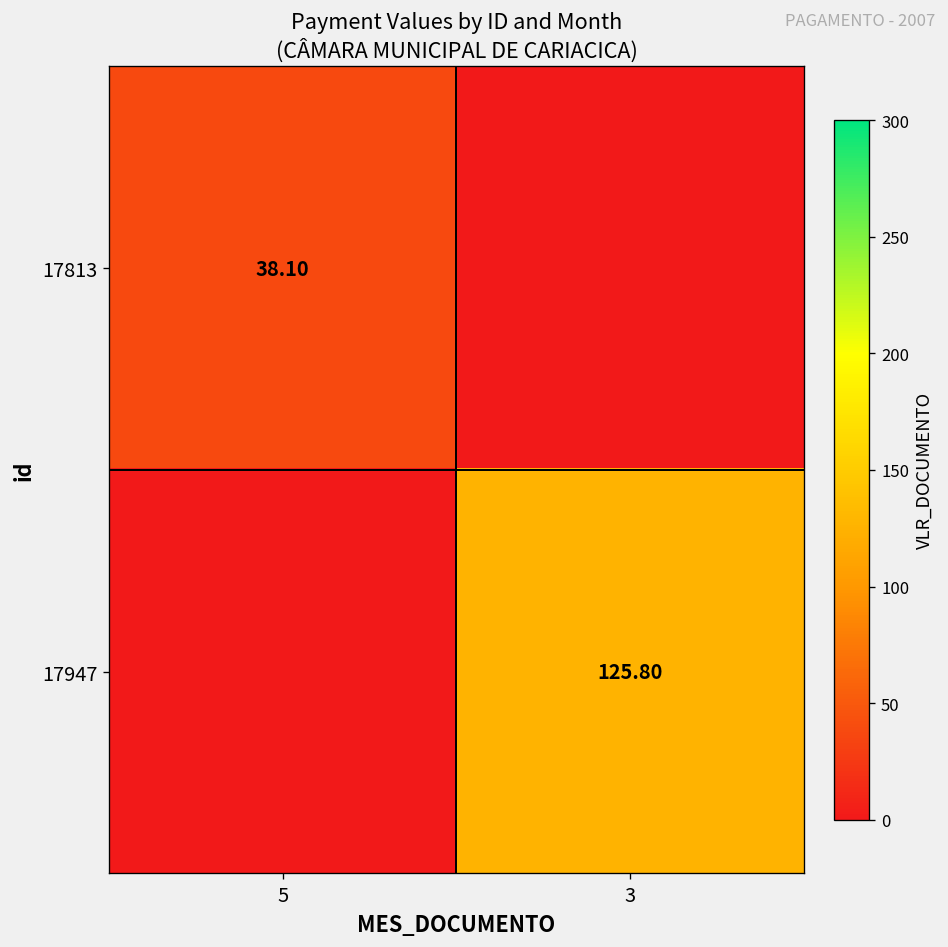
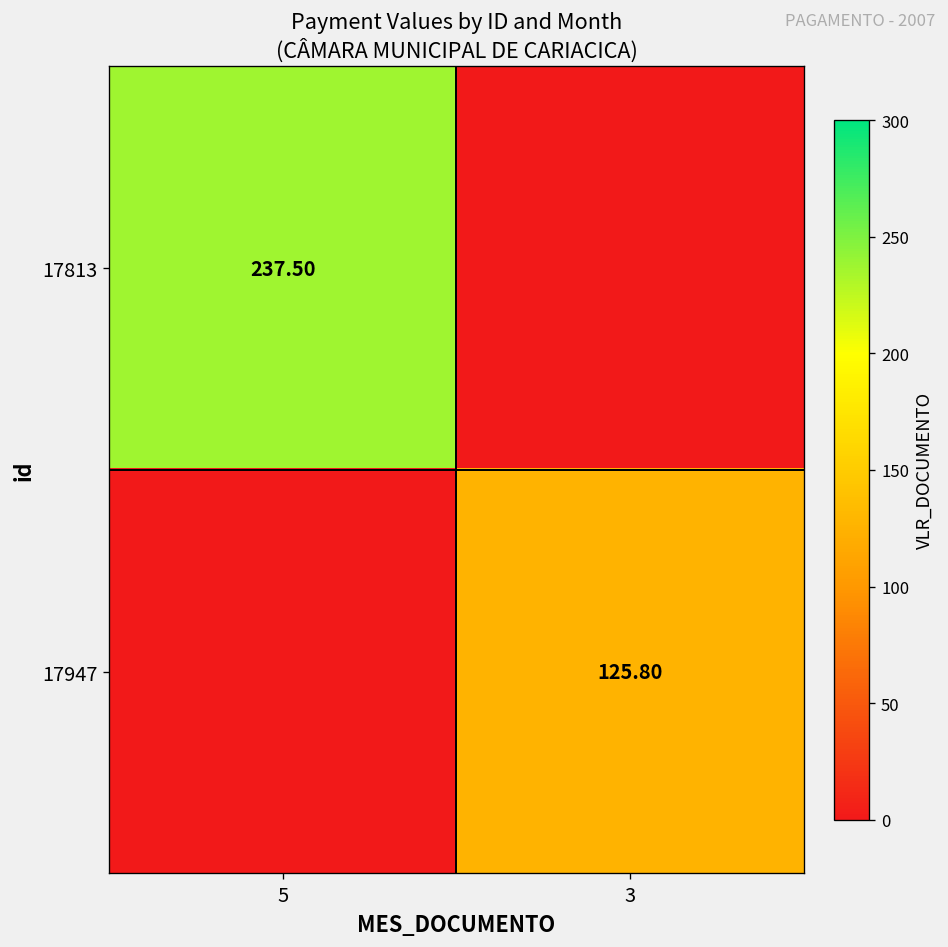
17813, 5: 38.10 -> 237.50
